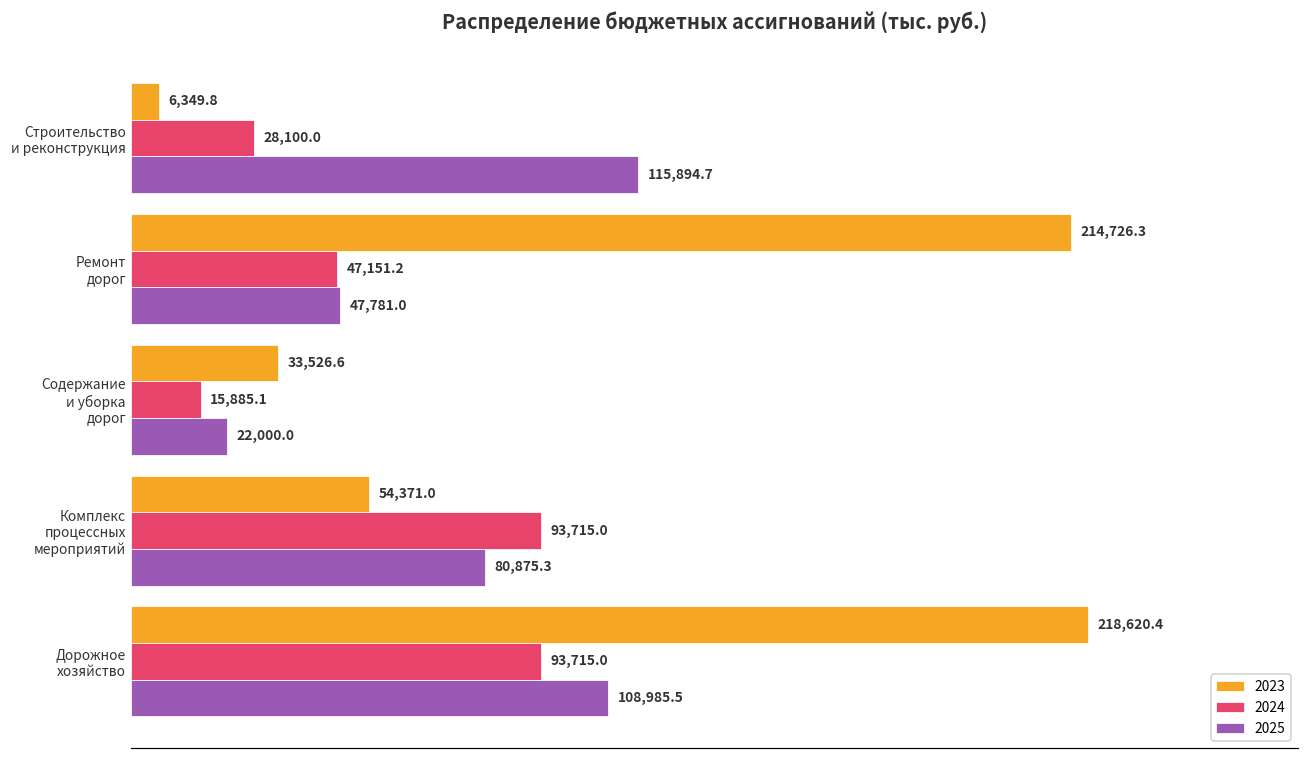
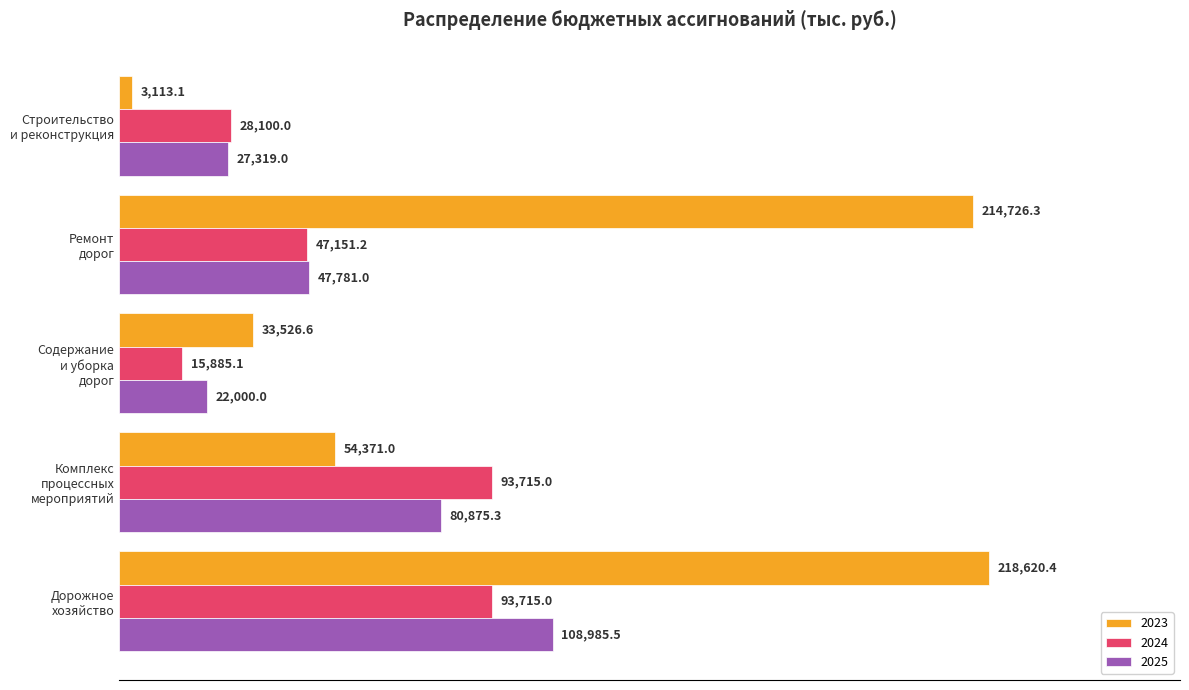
2023, Строительство и реконструкция: 6,349.8 -> 3,113.1
2025, Строительство и реконструкция: 115,894.7 -> 27,319.0
